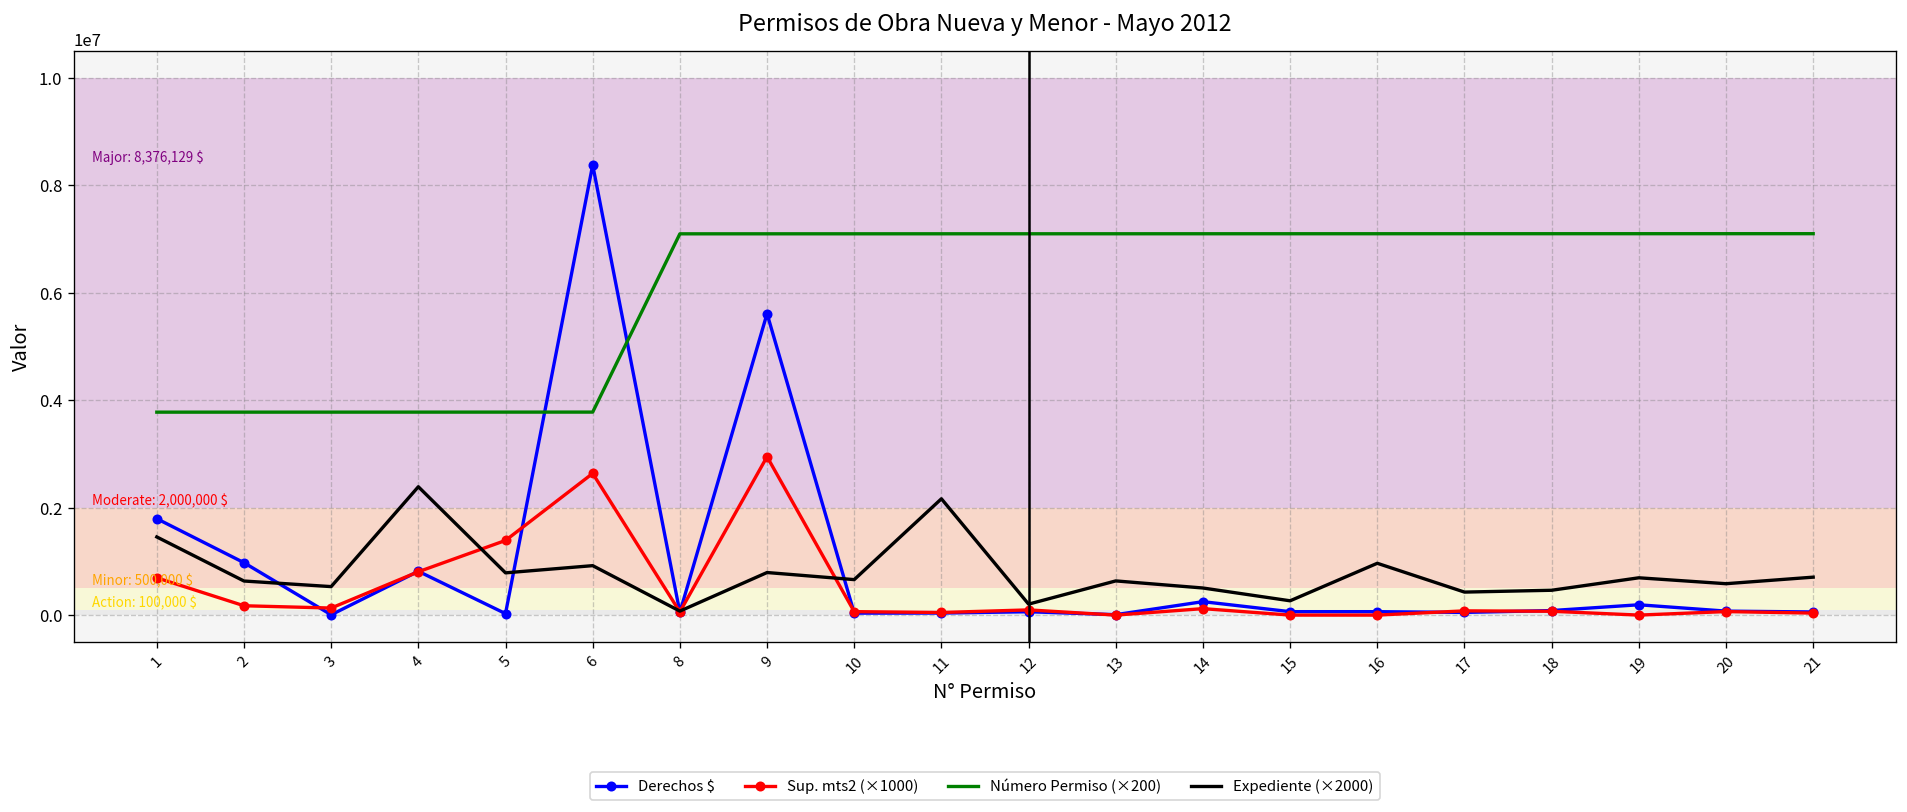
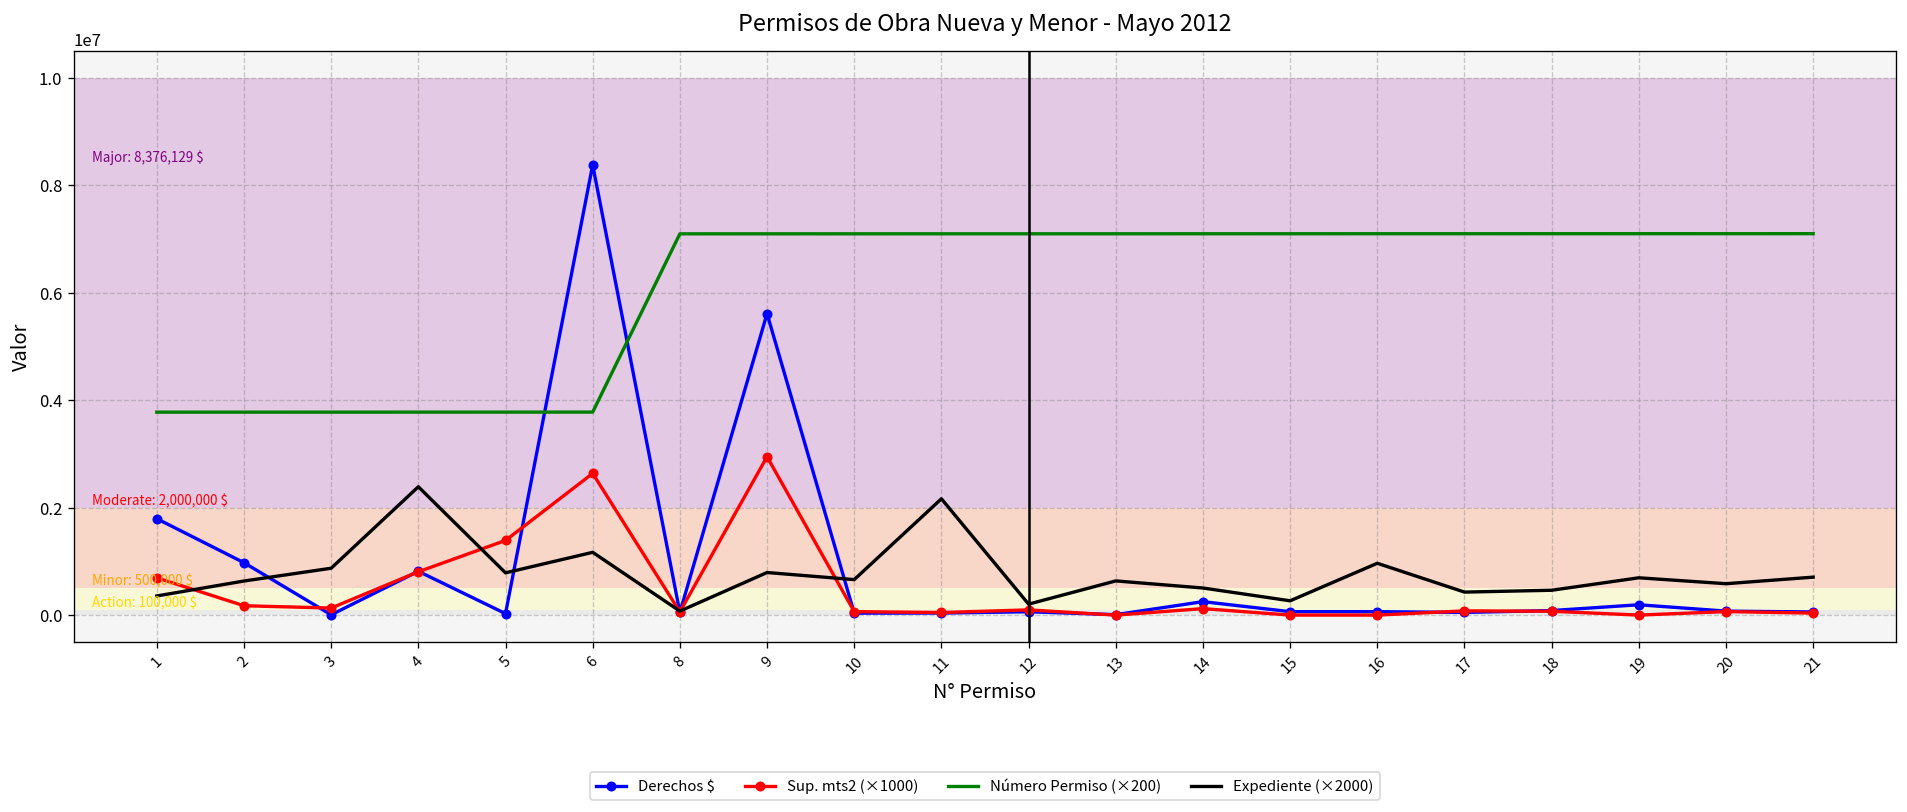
Expediente (×2000), 1: 1500000 -> 400000
Expediente (×2000), 3: 500000 -> 900000
Expediente (×2000), 6: 900000 -> 1200000
